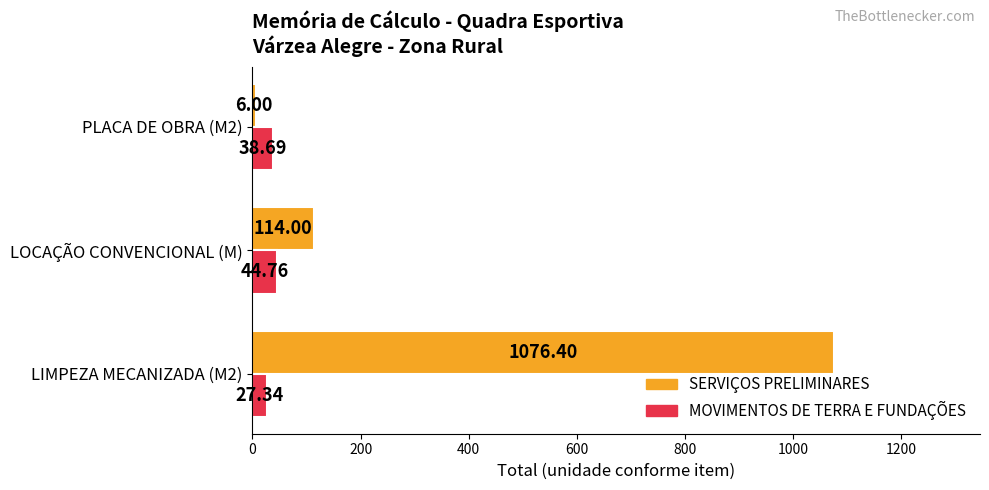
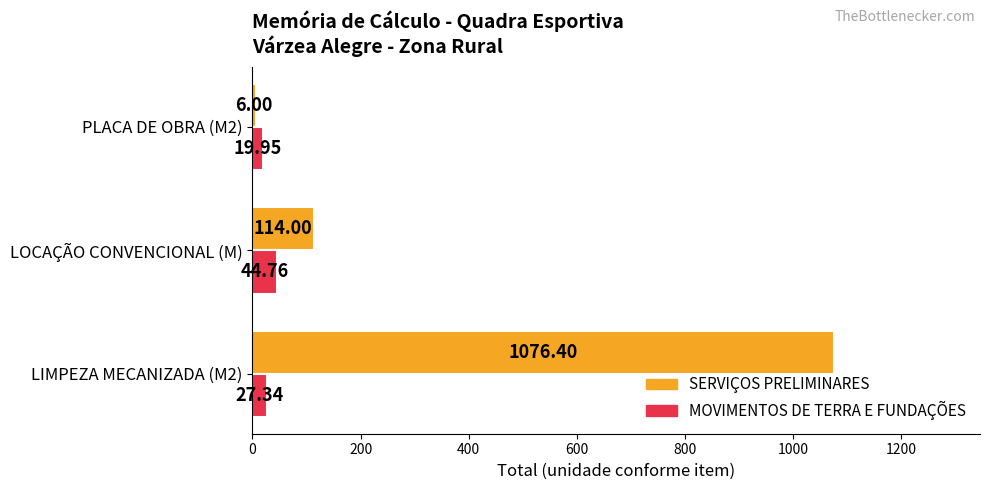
MOVIMENTOS DE TERRA E FUNDAÇÕES, PLACA DE OBRA (M2): 38.69 -> 19.95
